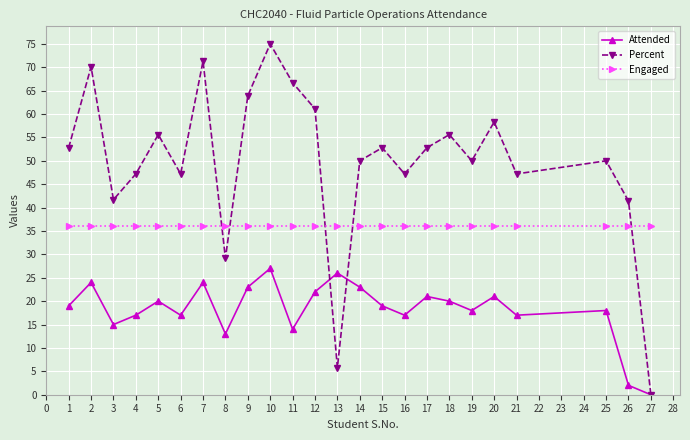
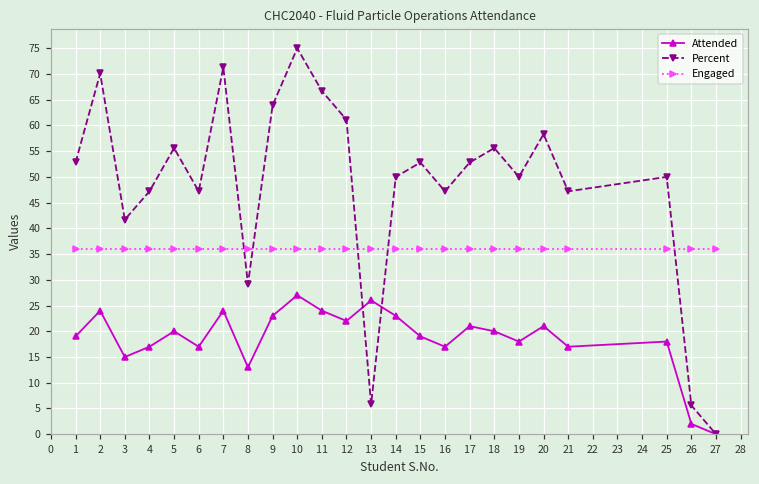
Attended, 11: 14 -> 24
Percent, 26: 41 -> 6
